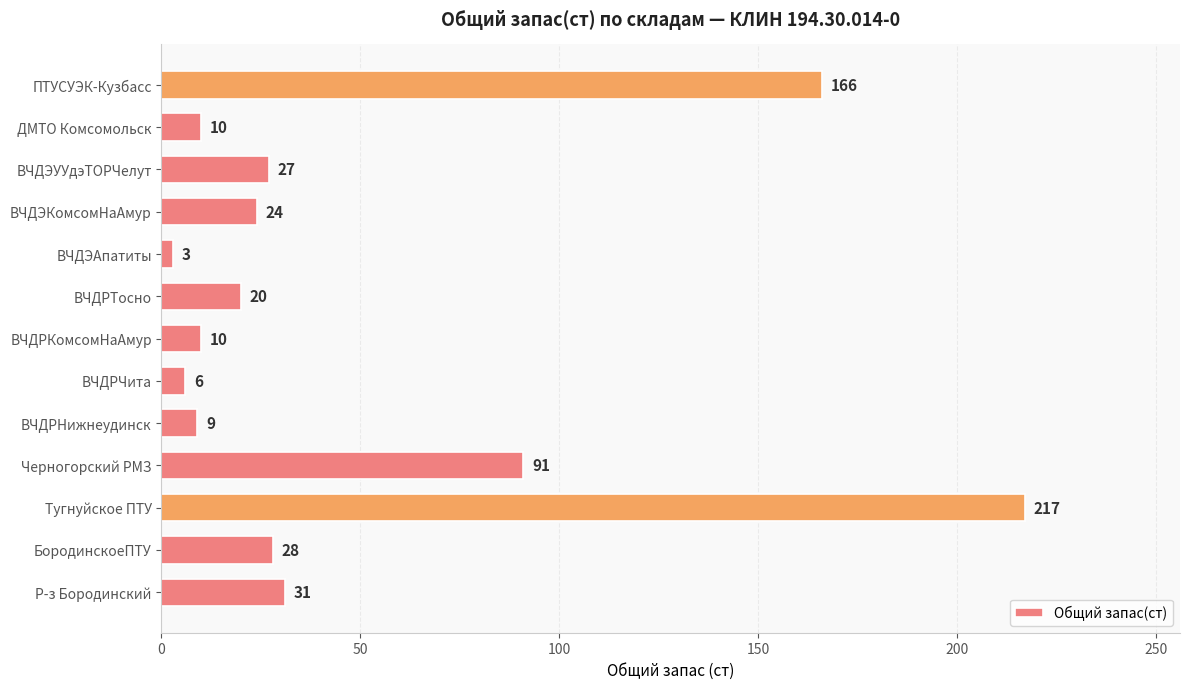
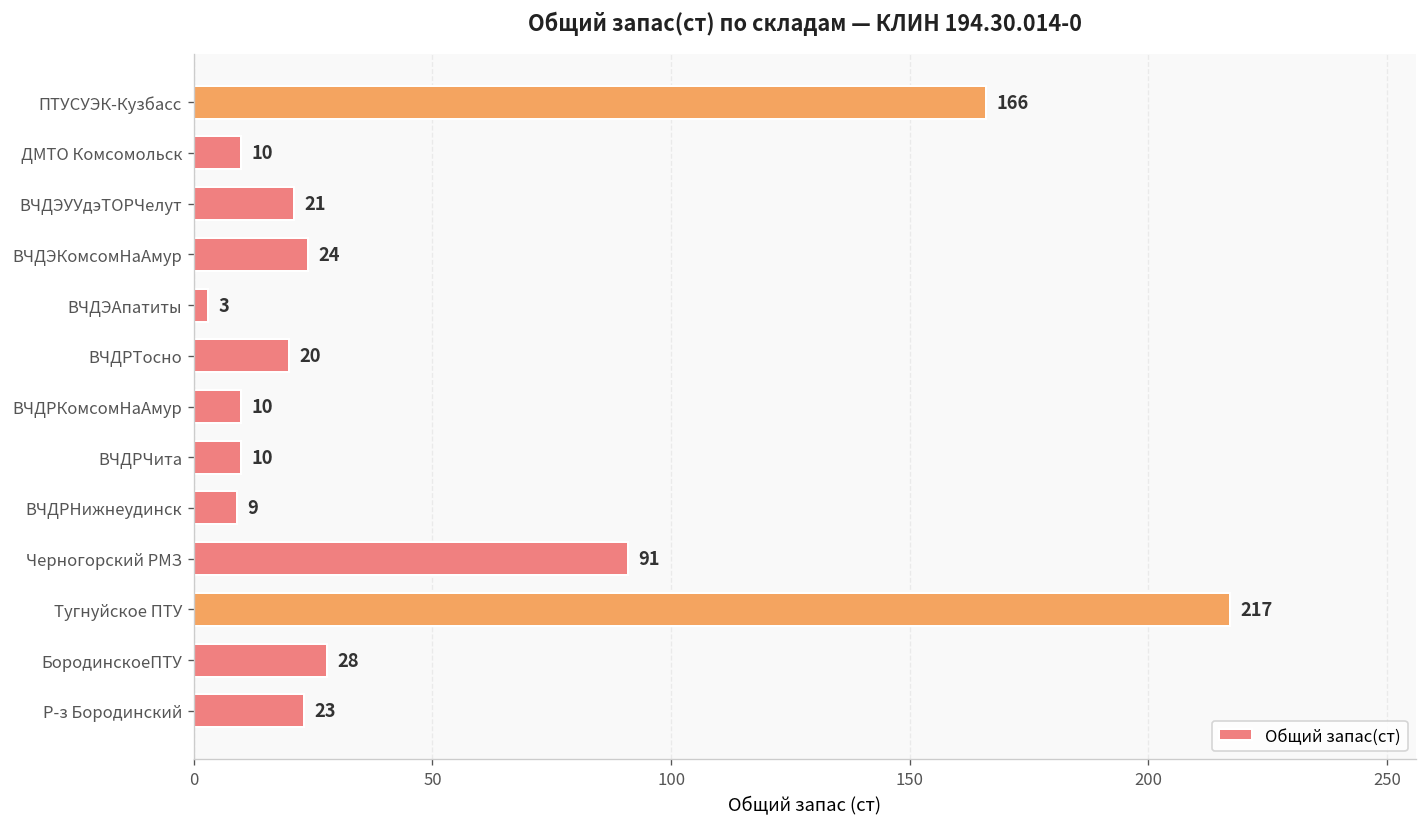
ВЧДЭУУдэТОРЧелут: 27 -> 21
ВЧДРЧита: 6 -> 10
Р-з Бородинский: 31 -> 23
